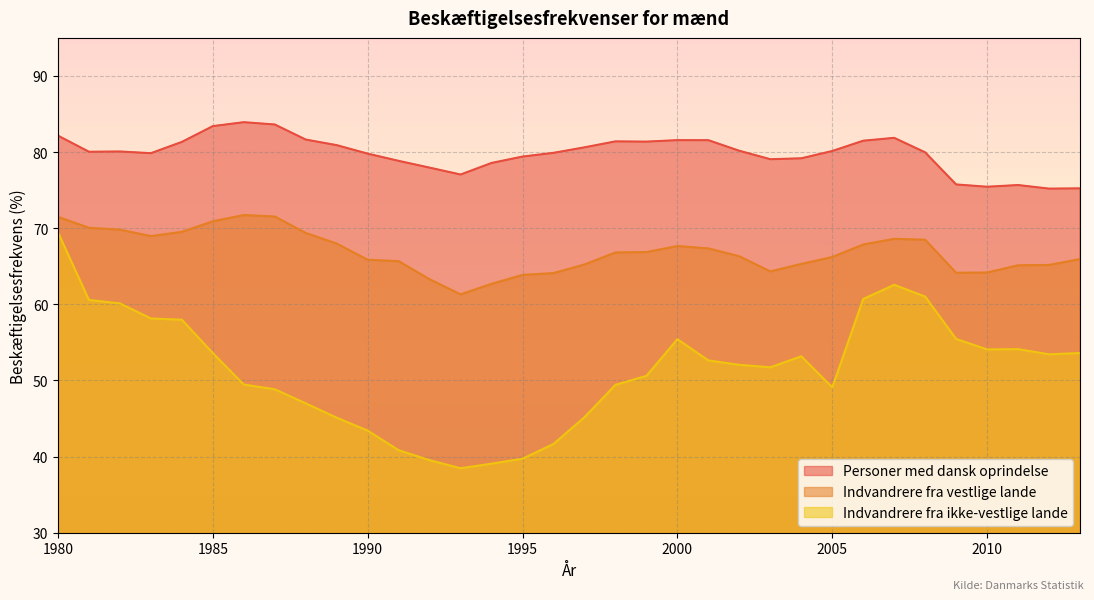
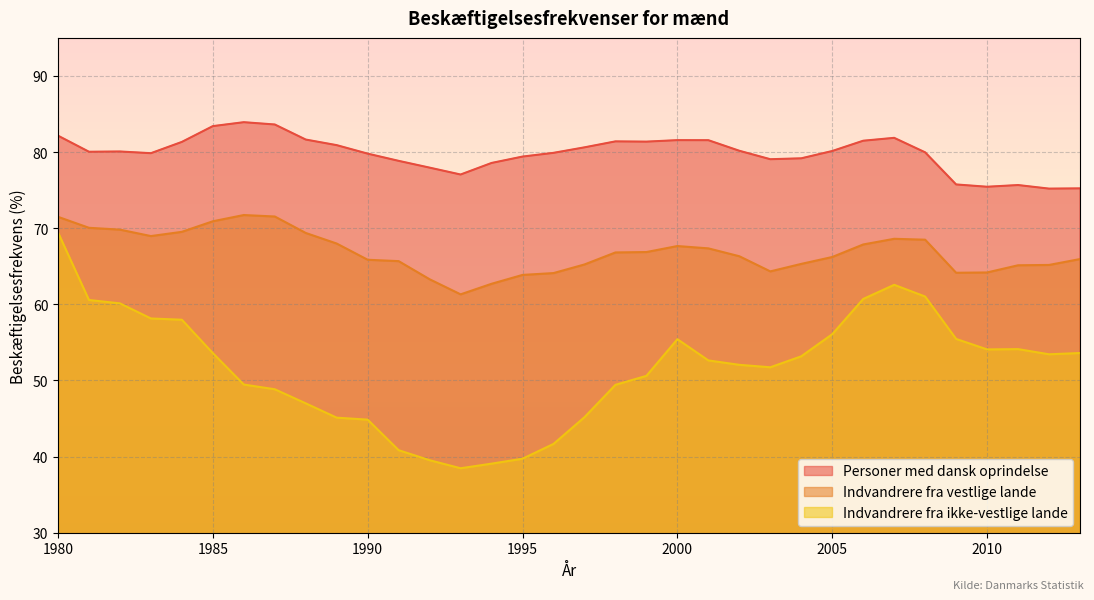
Indvandrere fra ikke-vestlige lande, 1990: 43 -> 45
Indvandrere fra ikke-vestlige lande, 2005: 49 -> 56
